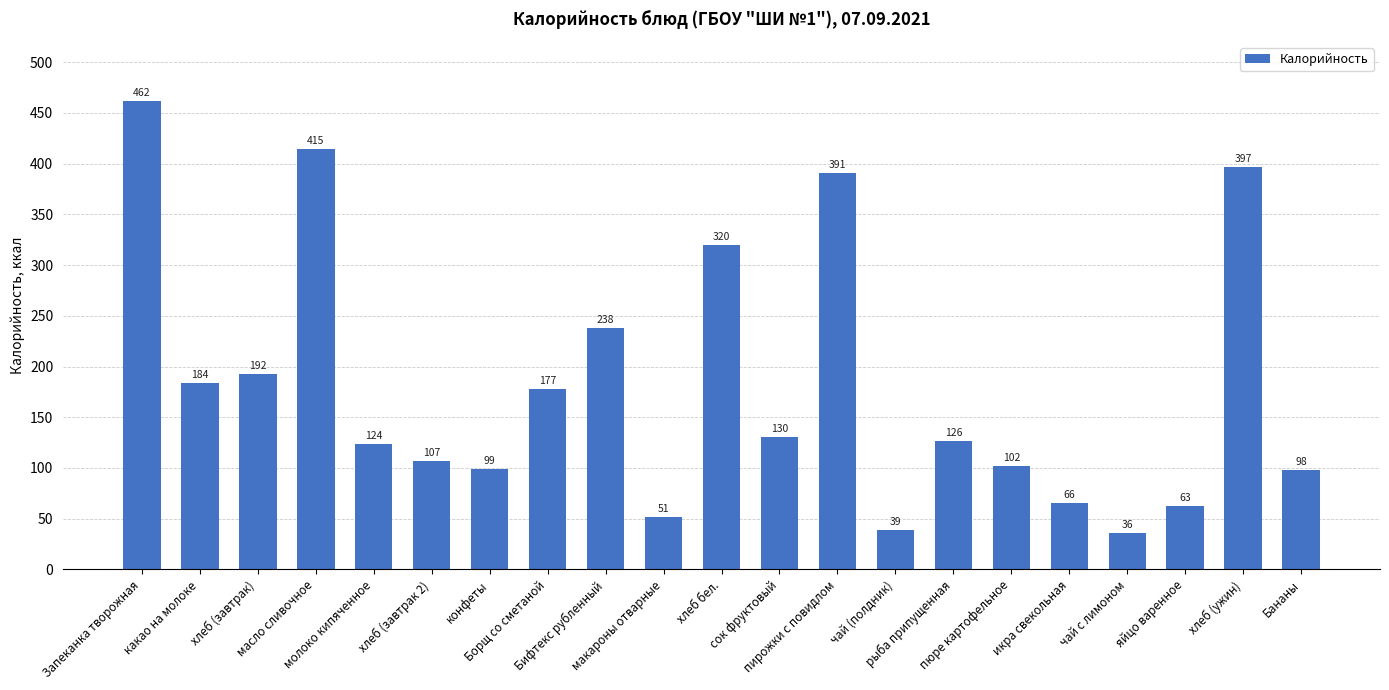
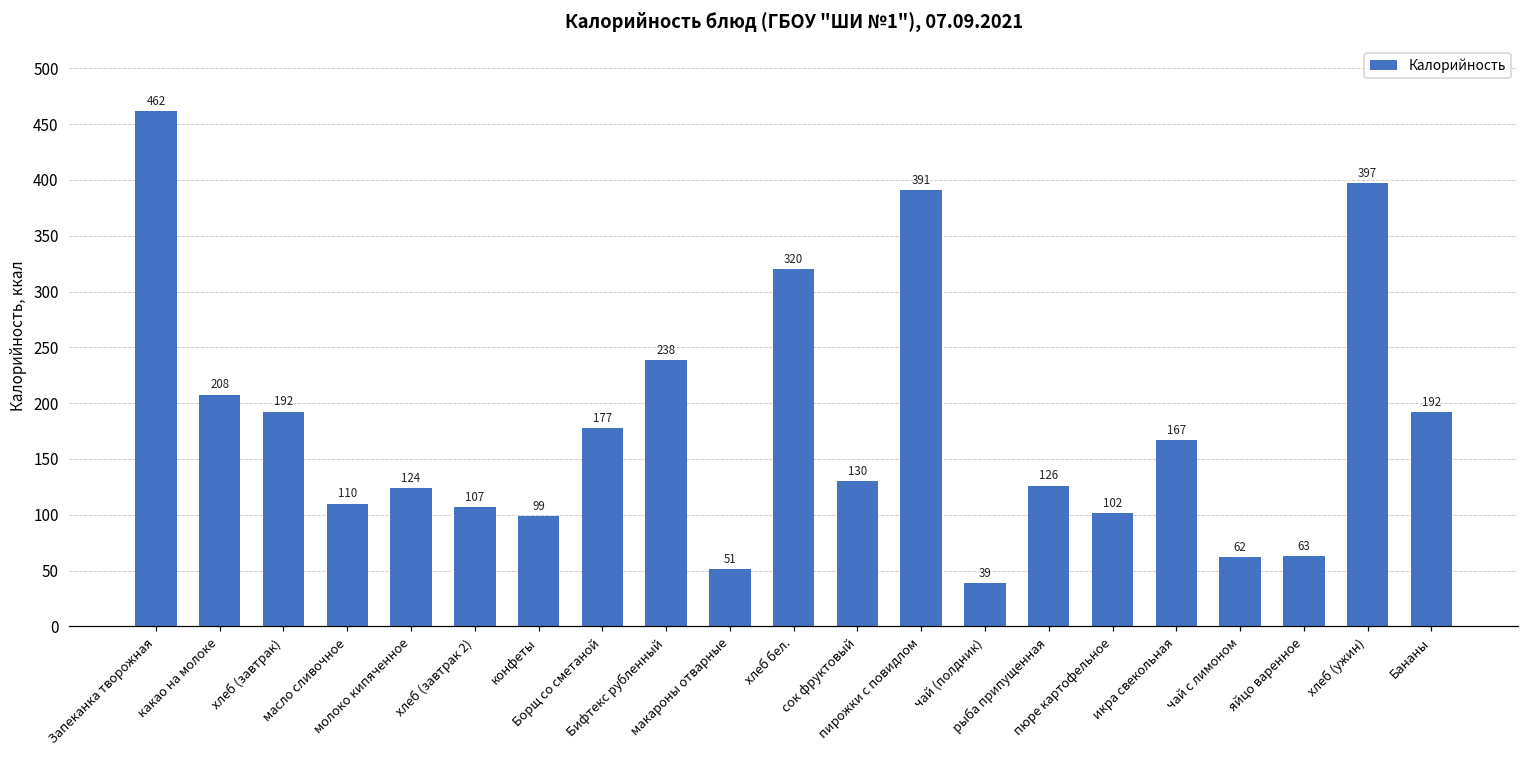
какао на молоке: 184 -> 208
масло сливочное: 415 -> 110
икра свекольная: 66 -> 167
чай с лимоном: 36 -> 62
Бананы: 98 -> 192
